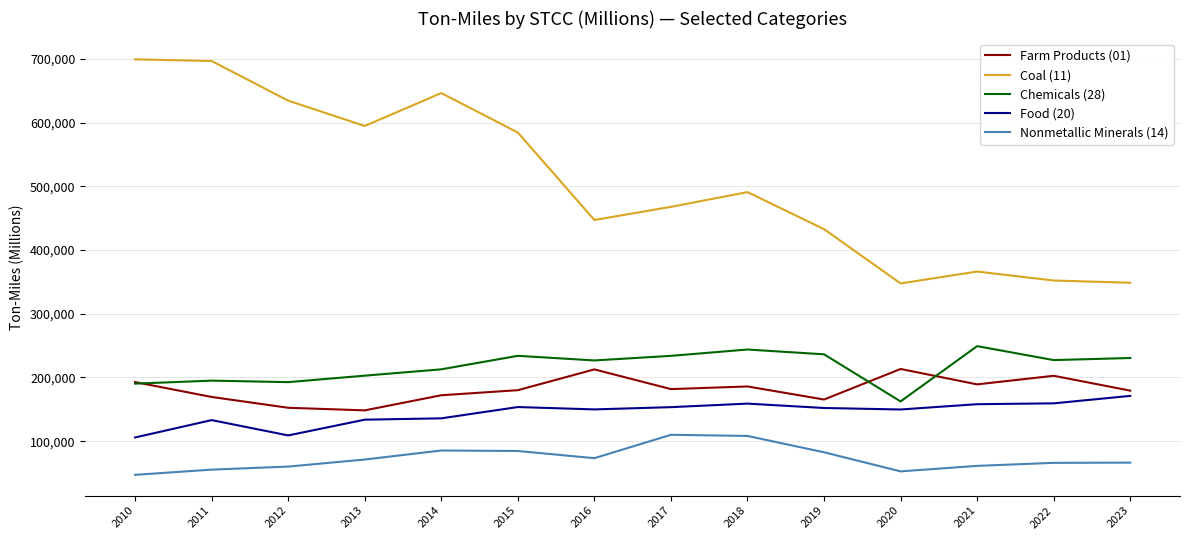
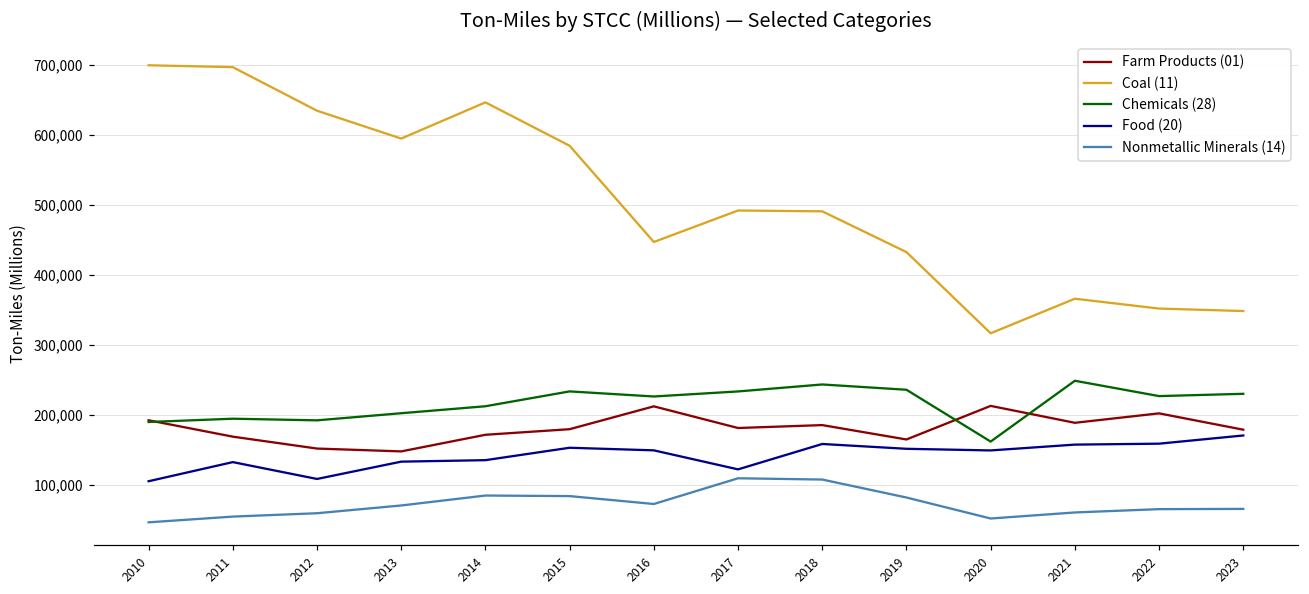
Coal (11), 2017: 470,000 -> 490,000
Food (20), 2017: 150,000 -> 120,000
Coal (11), 2020: 350,000 -> 320,000
